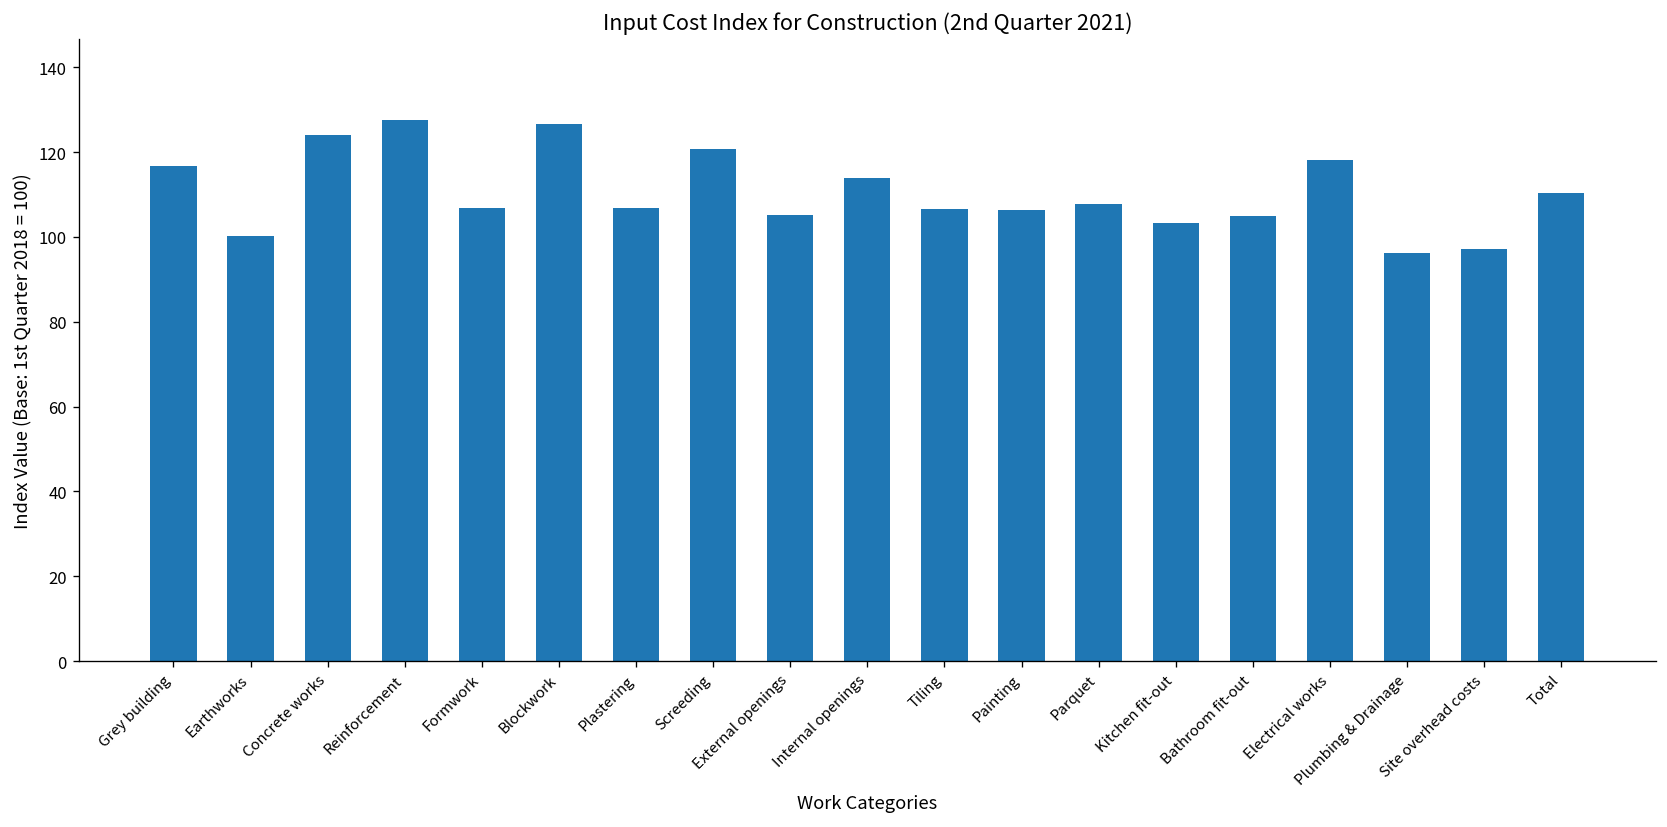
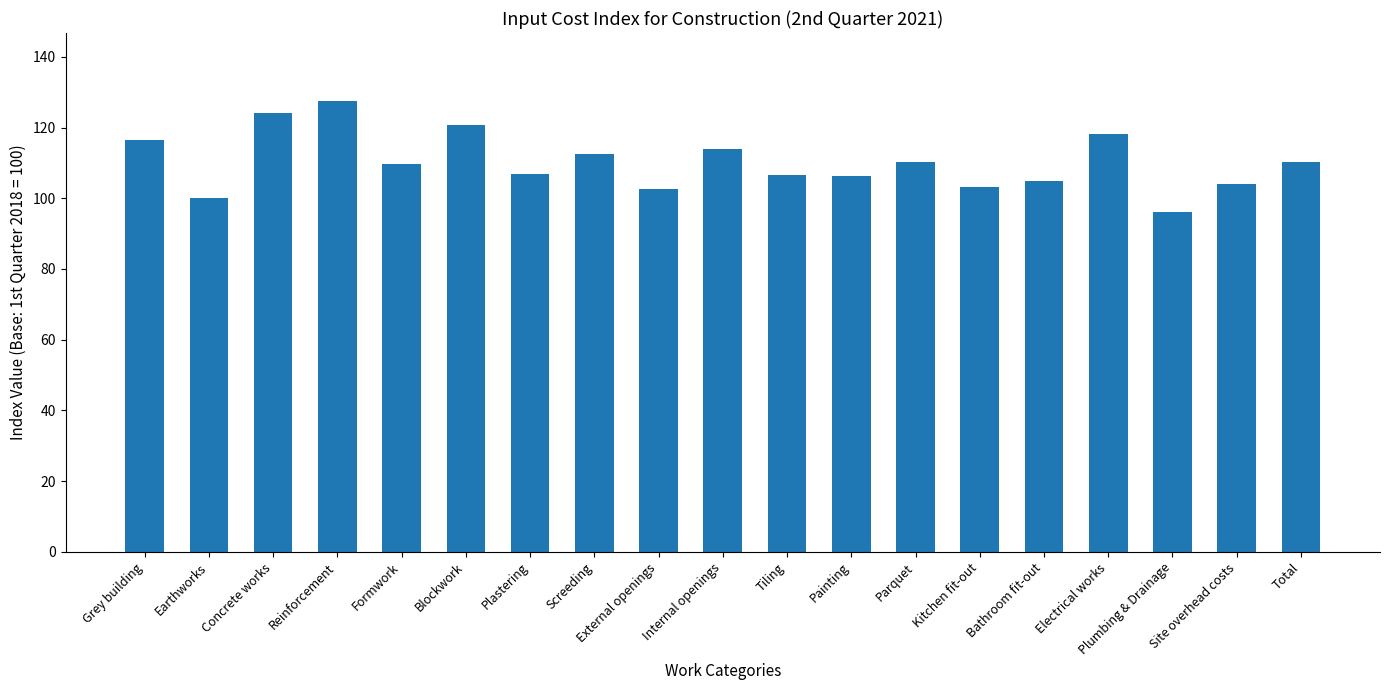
Formwork: 107 -> 110
Blockwork: 127 -> 121
Screeding: 121 -> 113
External openings: 105 -> 103
Parquet: 108 -> 110
Site overhead costs: 97 -> 104
